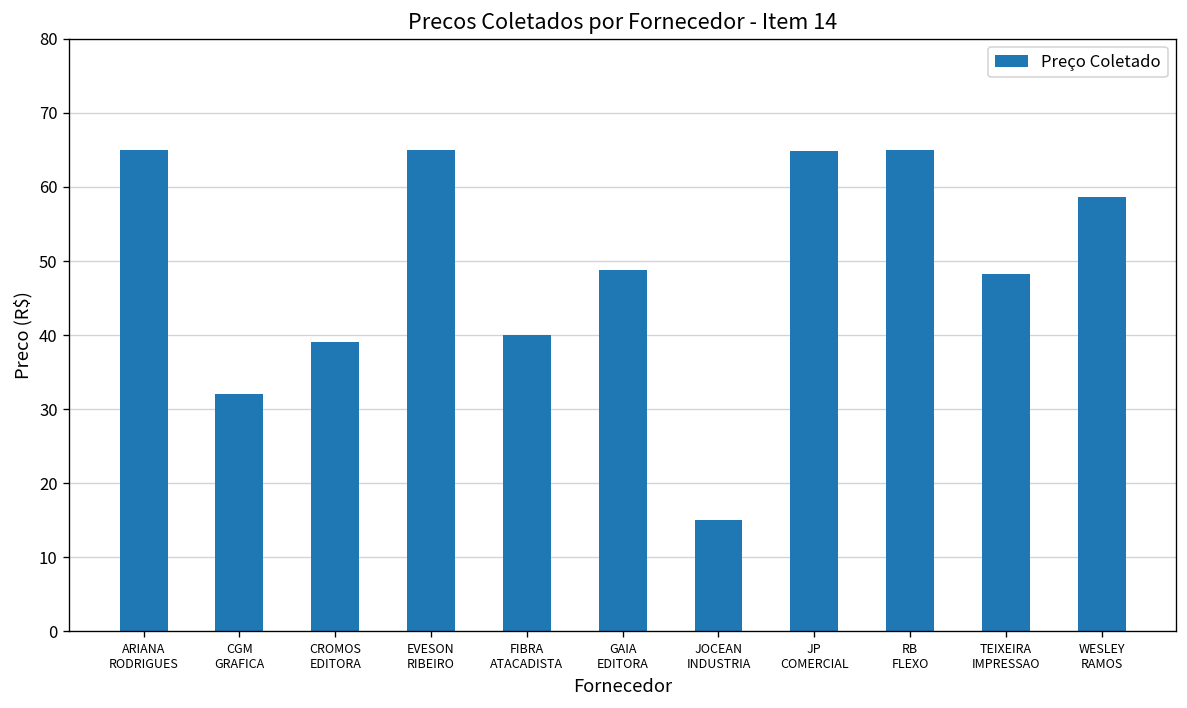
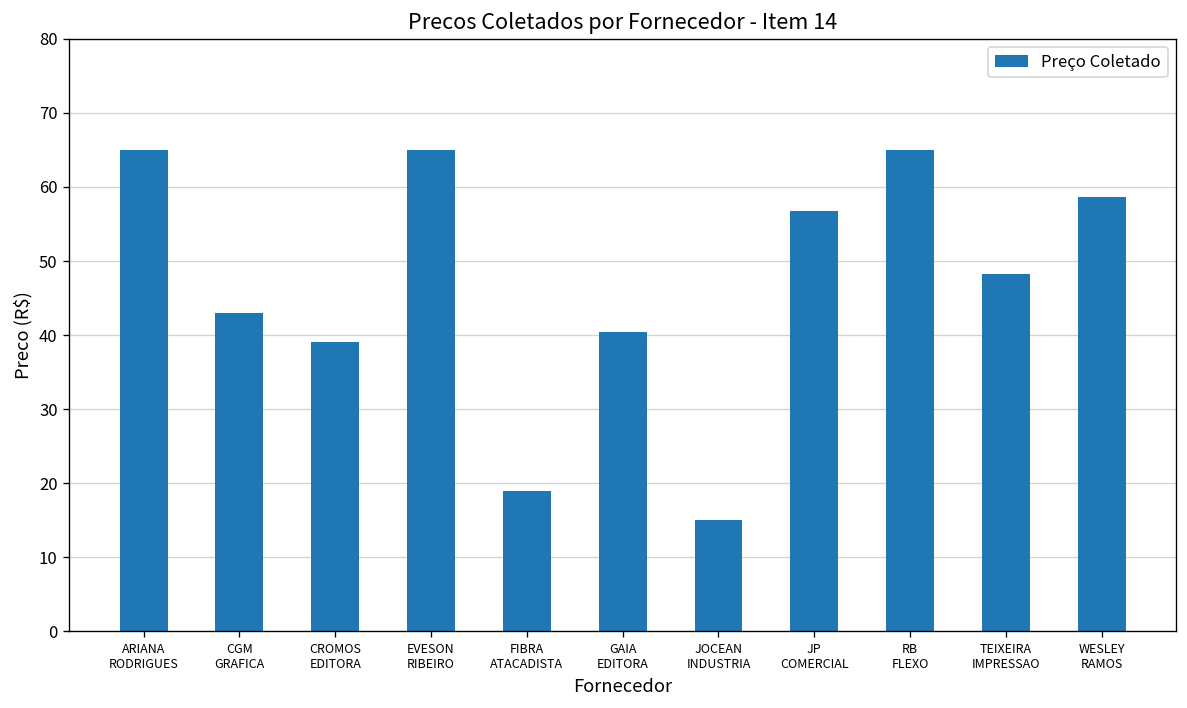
CGM GRAFICA: 32 -> 43
FIBRA ATACADISTA: 40 -> 19
GAIA EDITORA: 49 -> 40
JP COMERCIAL: 65 -> 57
